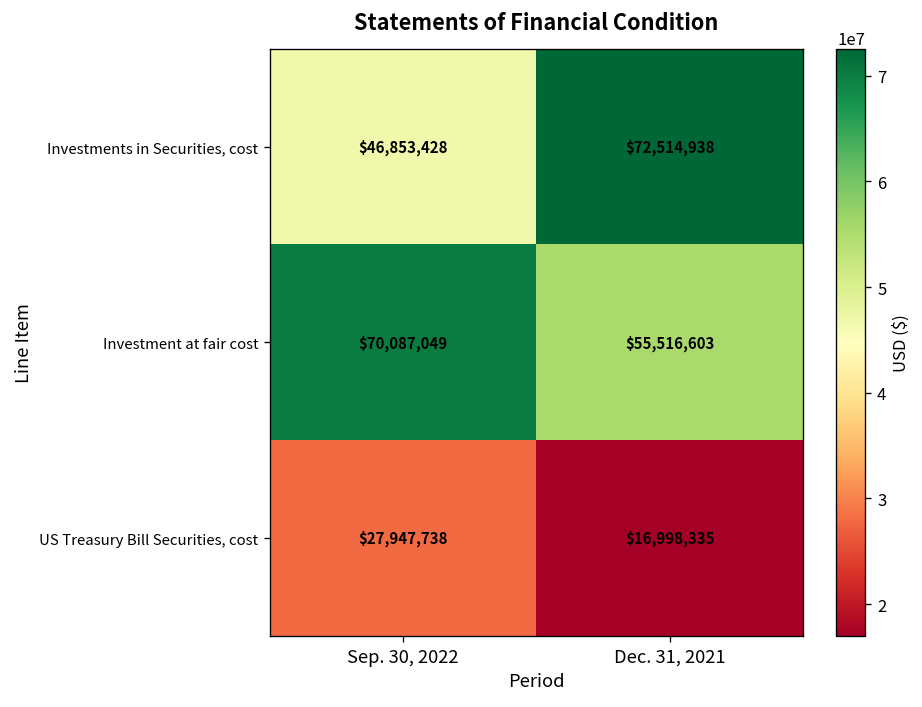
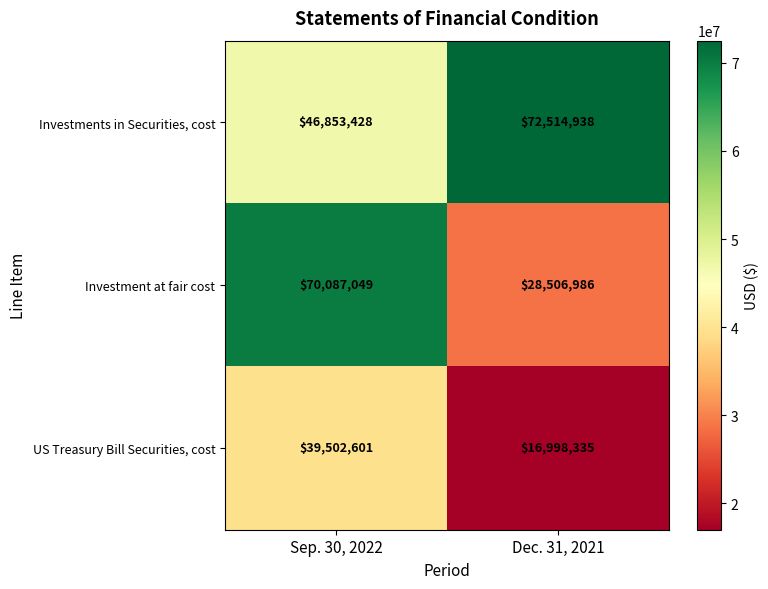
Investment at fair cost, Dec. 31, 2021: $55,516,603 -> $28,506,986
US Treasury Bill Securities, cost, Sep. 30, 2022: $27,947,738 -> $39,502,601
